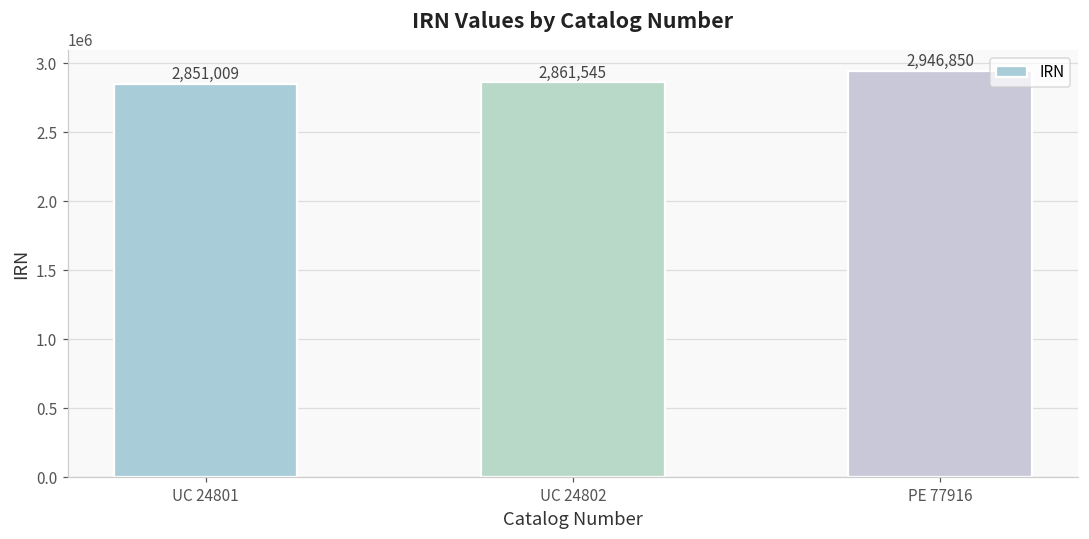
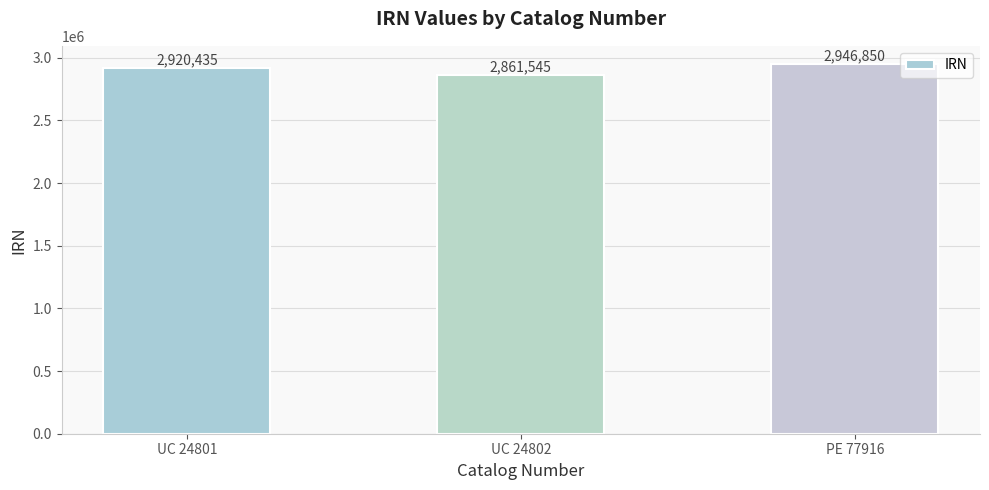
UC 24801: 2,851,009 -> 2,920,435
